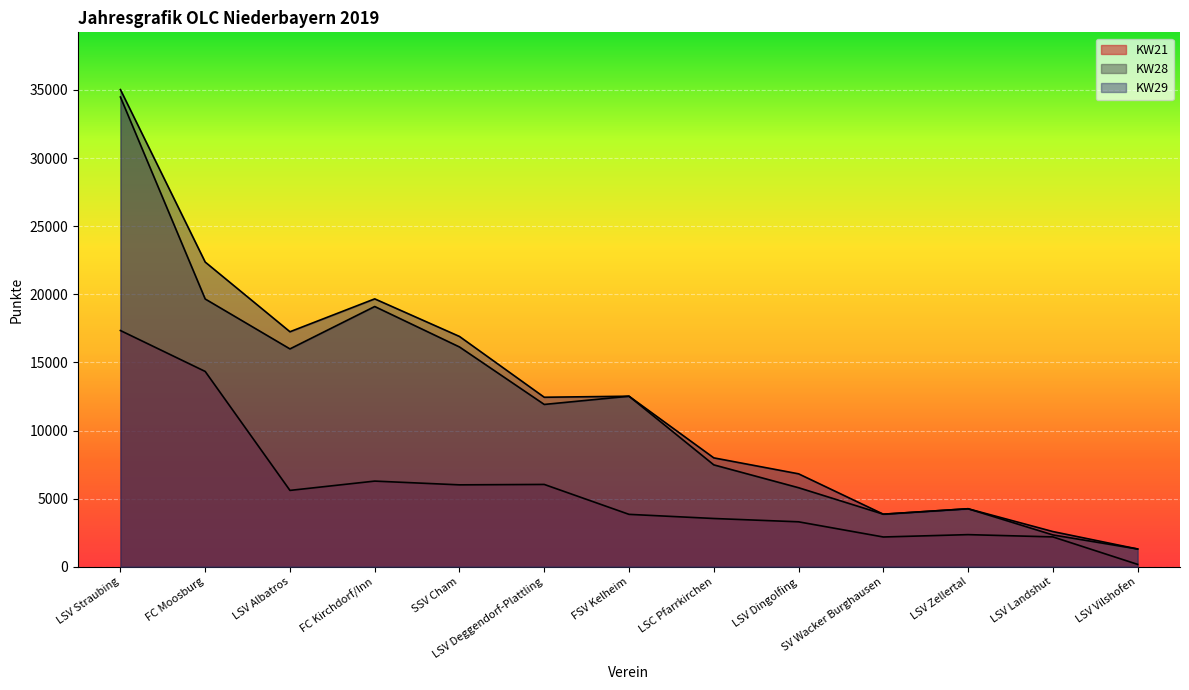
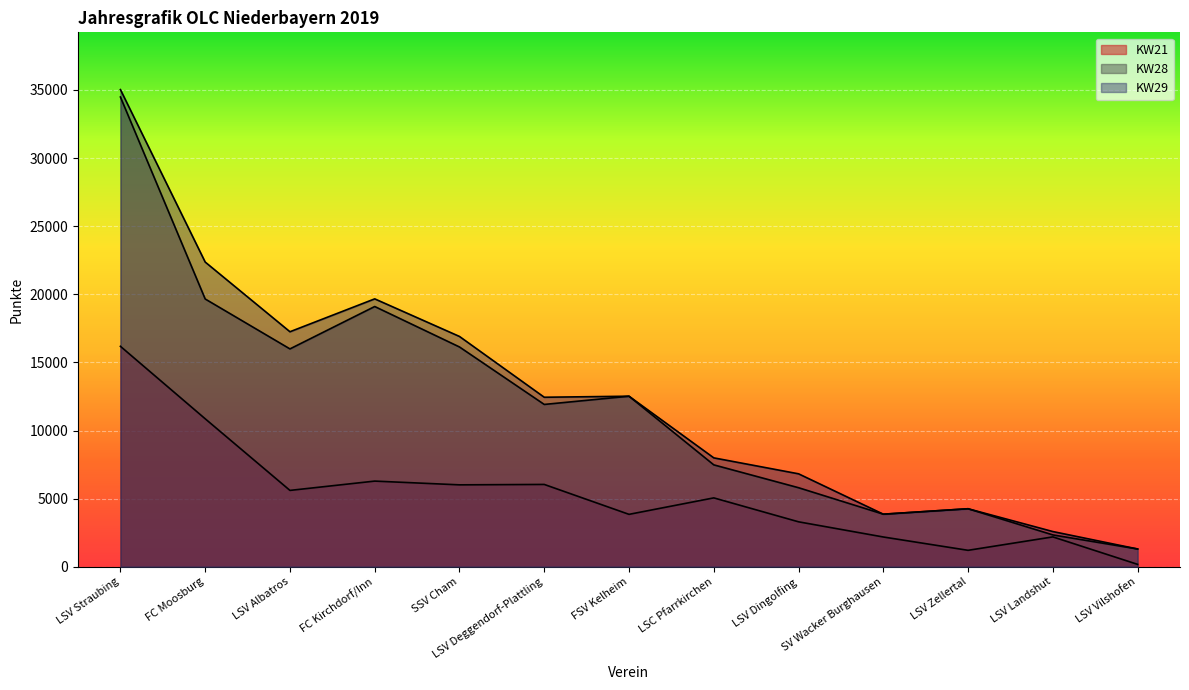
KW21, LSV Straubing: 17300 -> 16200
KW21, FC Moosburg: 14300 -> 10900
KW21, LSC Pfarrkirchen: 3500 -> 5100
KW21, LSV Zellertal: 2400 -> 1200
